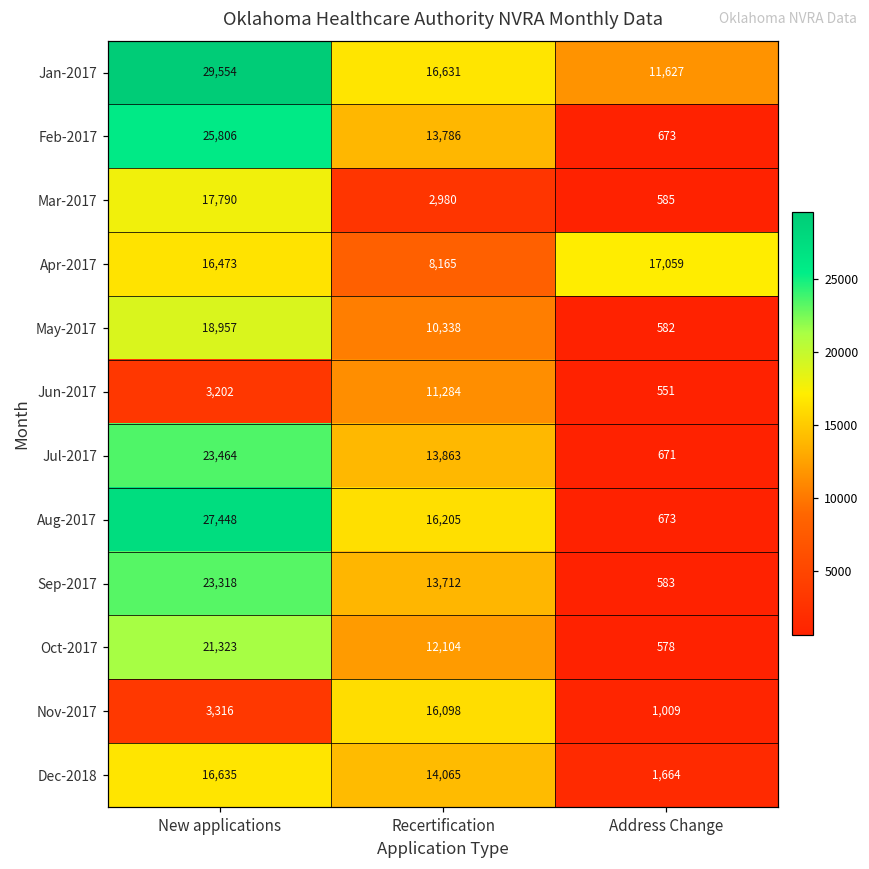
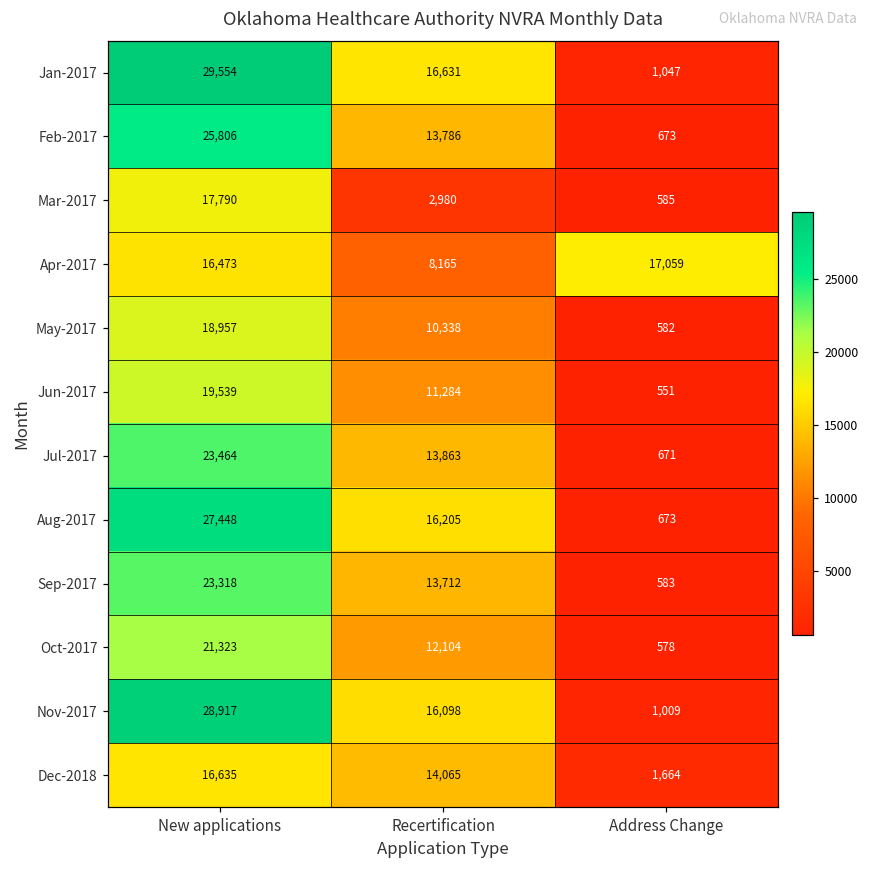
Jan-2017, Address Change: 11,627 -> 1,047
Jun-2017, New applications: 3,202 -> 19,539
Nov-2017, New applications: 3,316 -> 28,917
